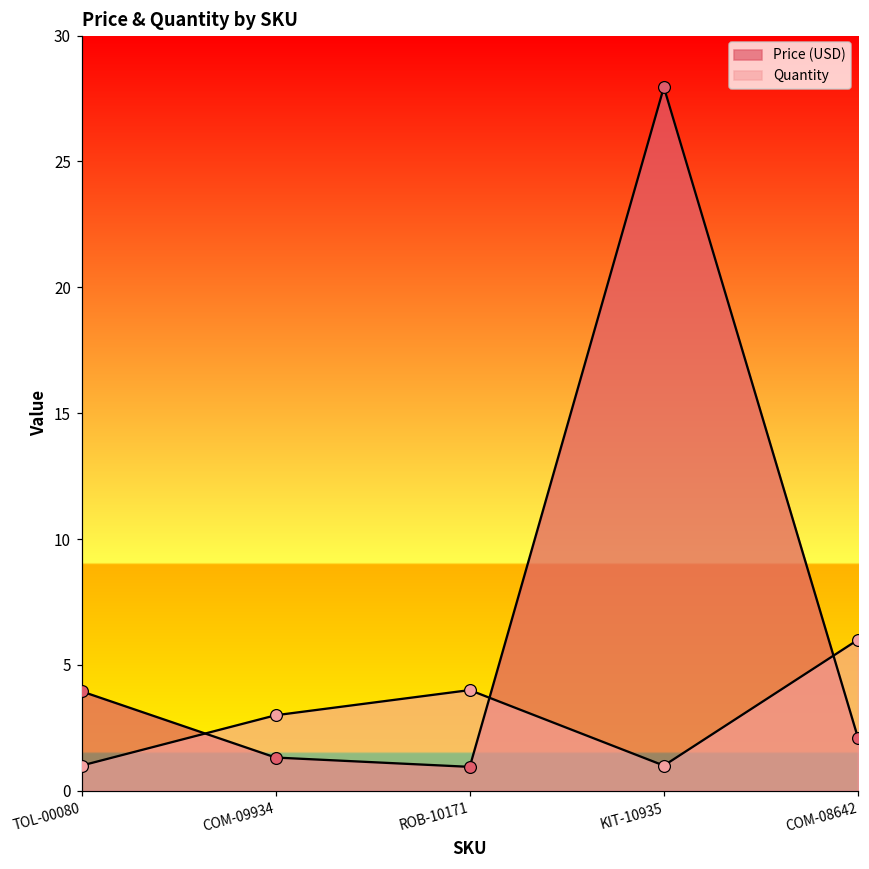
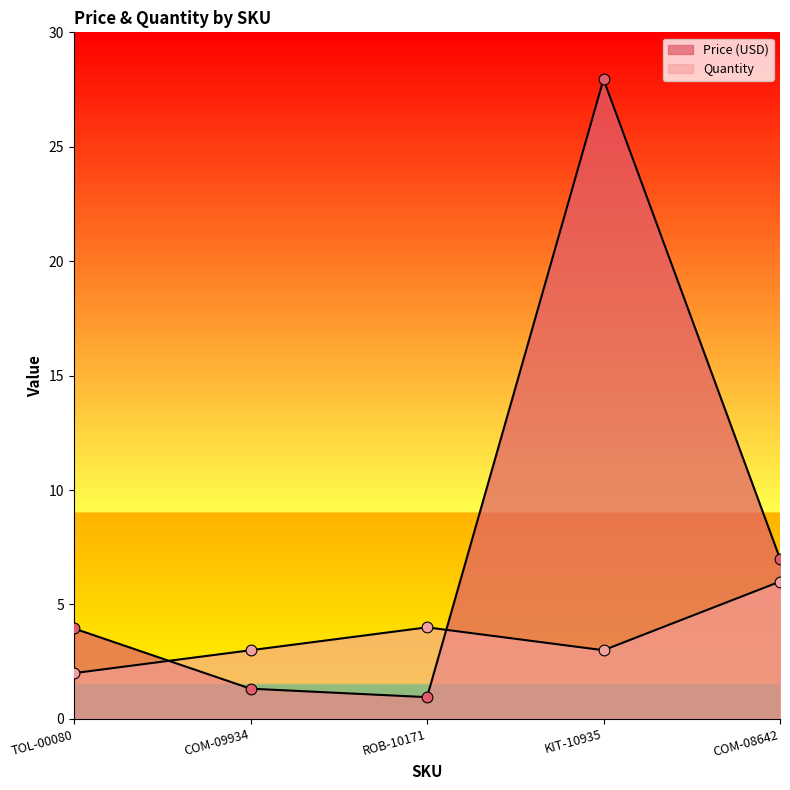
Quantity, TOL-00080: 1 -> 2
Quantity, KIT-10935: 1 -> 3
Price (USD), COM-08642: 2.1 -> 7.0
